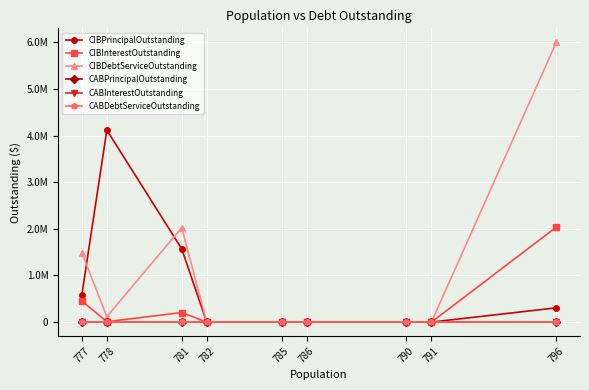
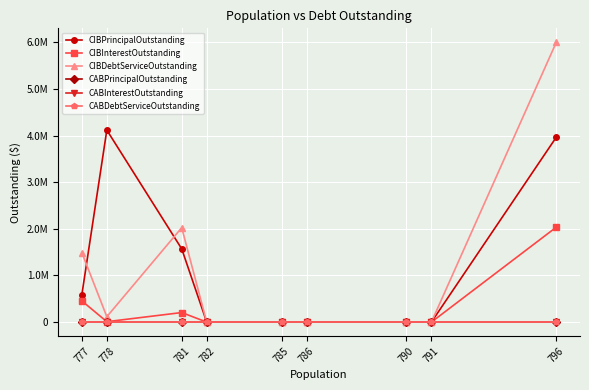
CIBPrincipalOutstanding, 796: 300000 -> 4000000
